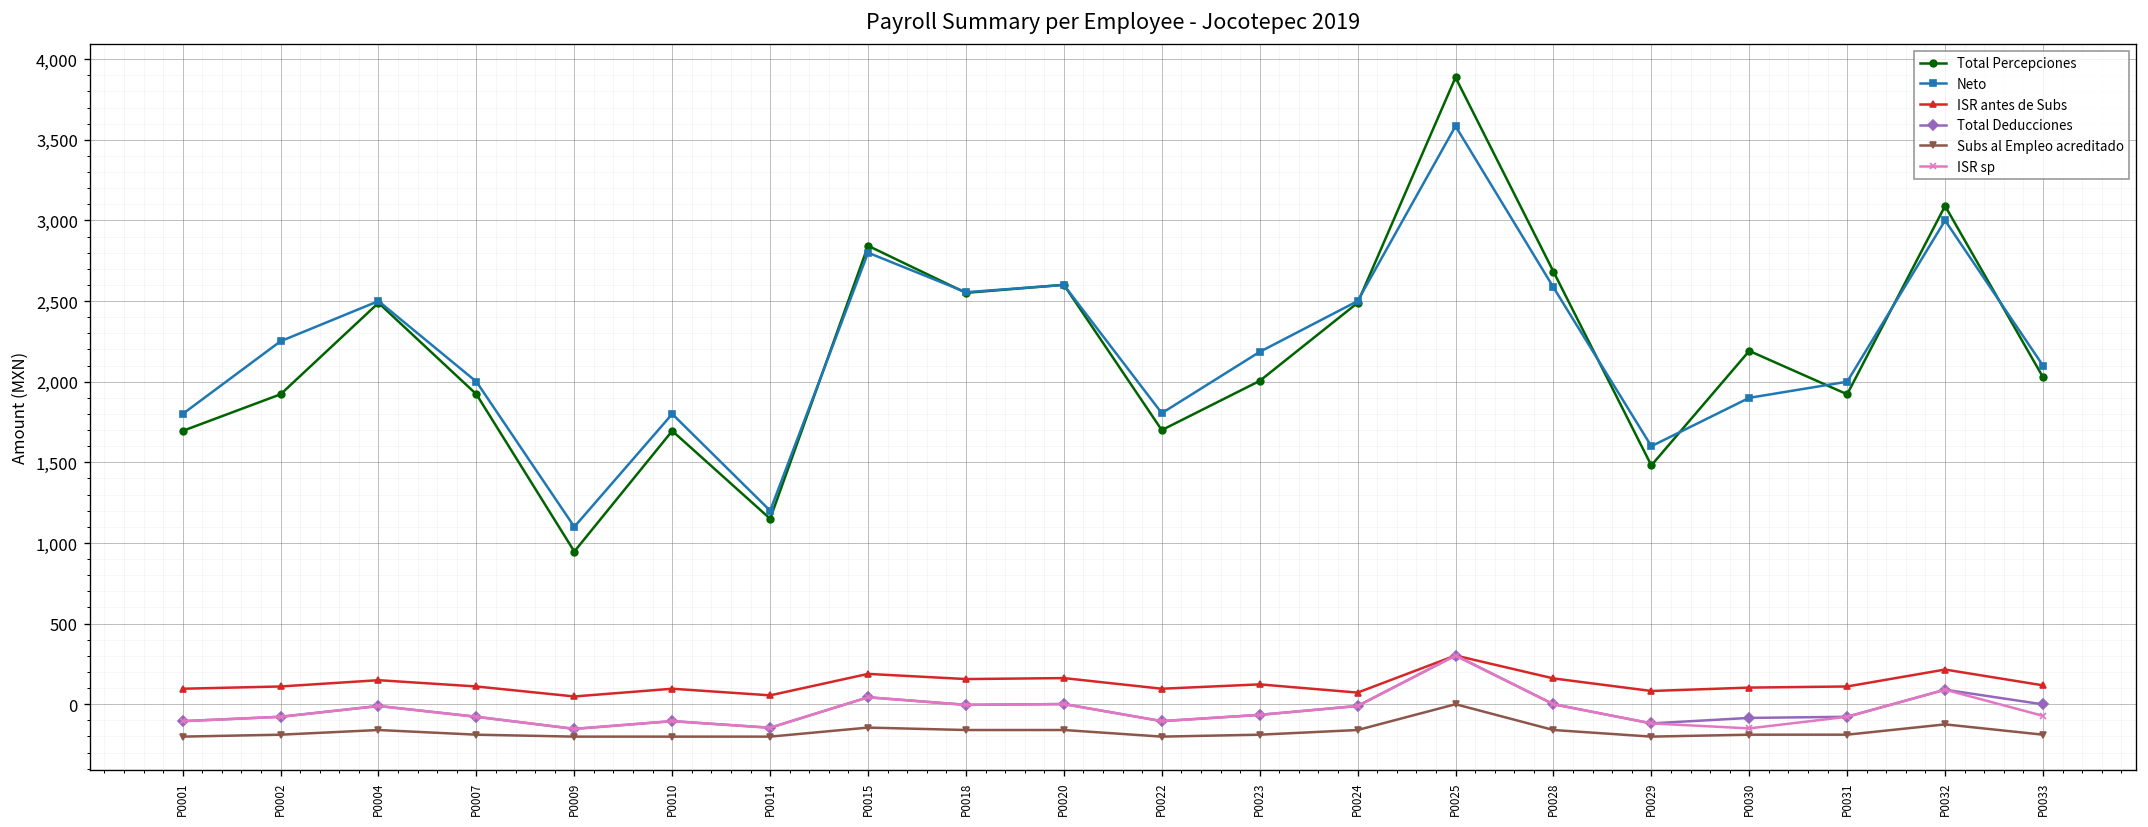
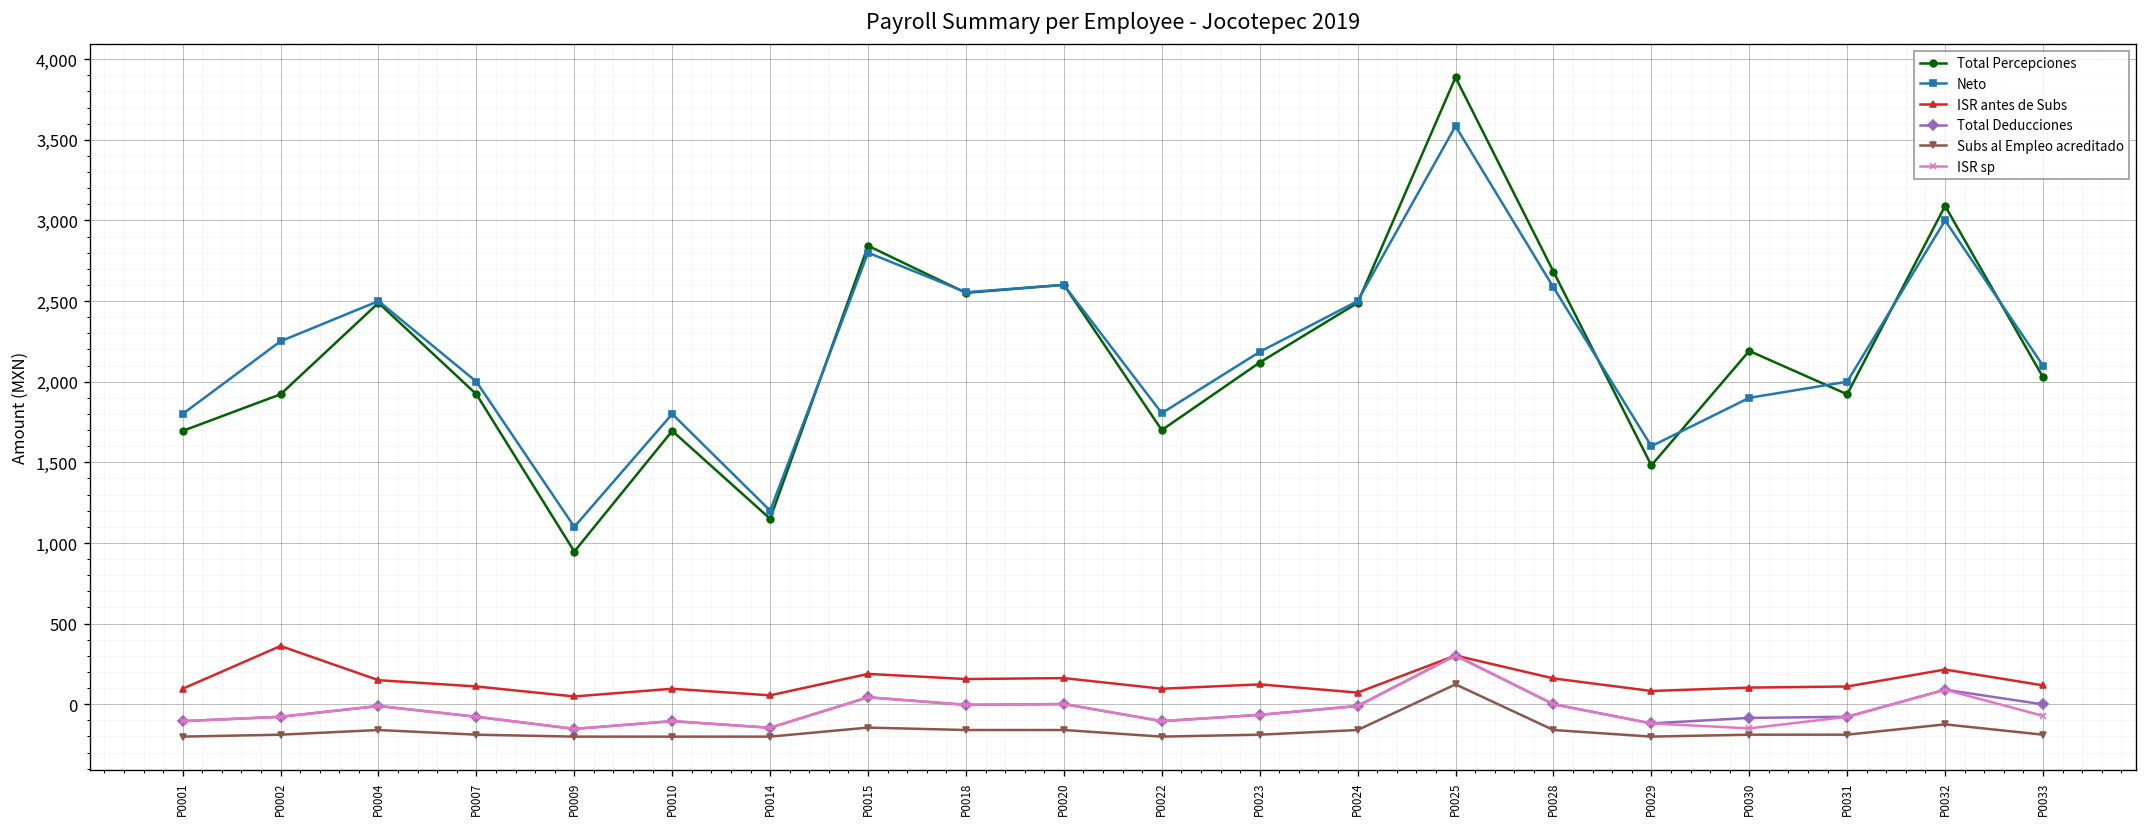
ISR antes de Subs, P0002: 110 -> 360
Total Percepciones, P0023: 2,010 -> 2,120
Subs al Empleo acreditado, P0025: 0 -> 120
